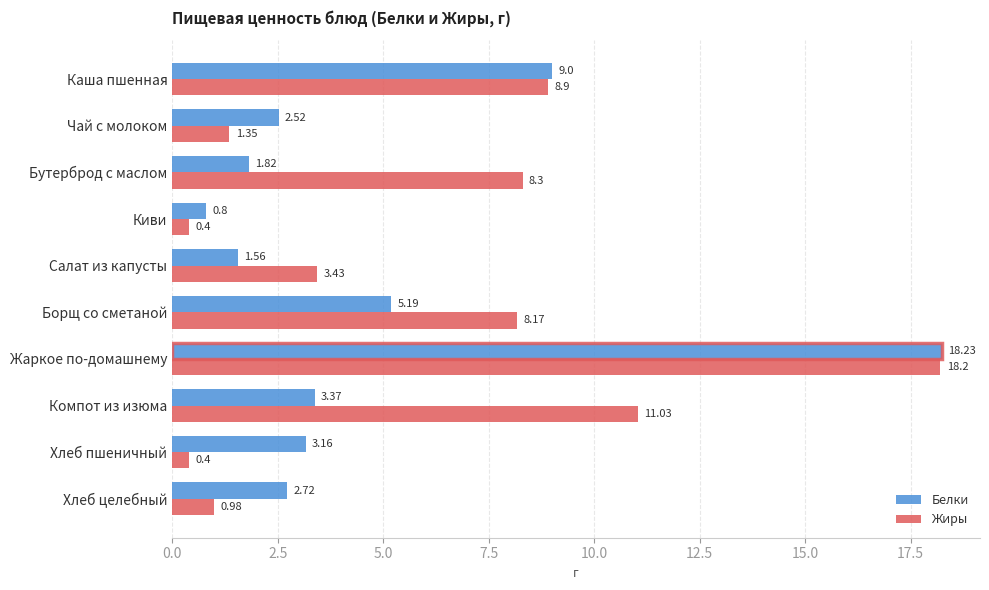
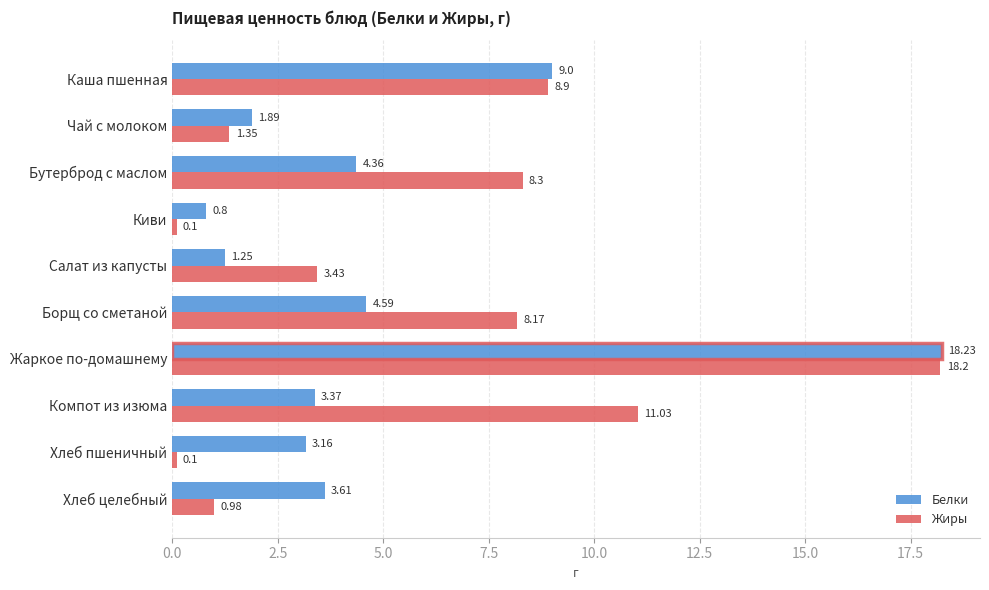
Белки, Чай с молоком: 2.52 -> 1.89
Белки, Бутерброд с маслом: 1.82 -> 4.36
Жиры, Киви: 0.4 -> 0.1
Белки, Салат из капусты: 1.56 -> 1.25
Белки, Борщ со сметаной: 5.19 -> 4.59
Жиры, Хлеб пшеничный: 0.4 -> 0.1
Белки, Хлеб целебный: 2.72 -> 3.61
